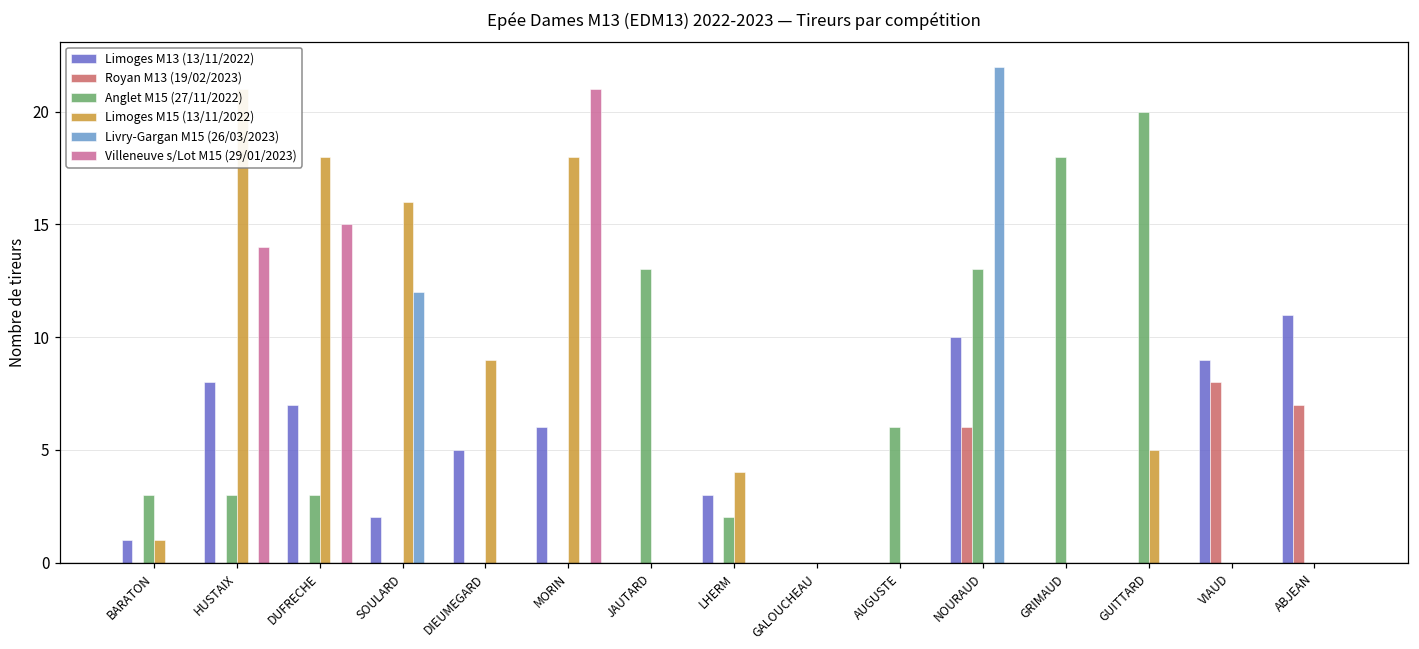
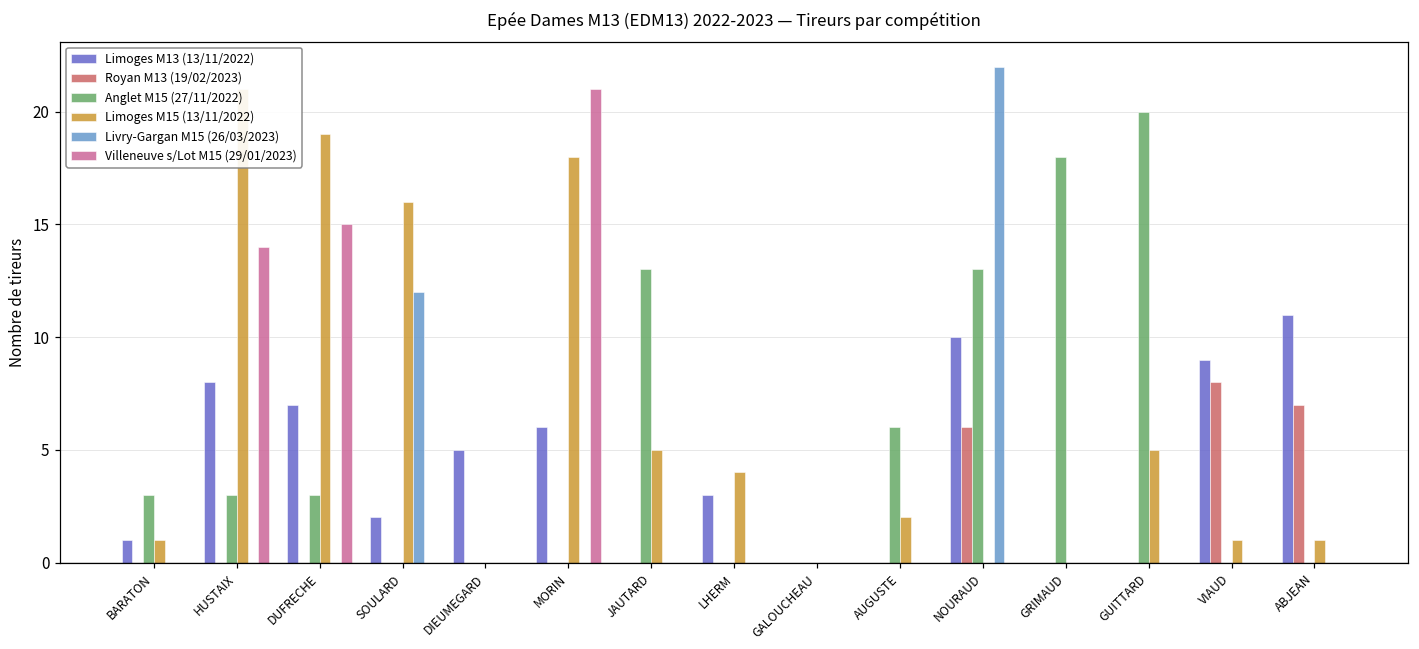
Limoges M15 (13/11/2022), DUFRECHE: 18 -> 19
Limoges M15 (13/11/2022), DIEUMEGARD: 9 -> 0
Limoges M15 (13/11/2022), JAUTARD: 0 -> 5
Anglet M15 (27/11/2022), LHERM: 2 -> 0
Limoges M15 (13/11/2022), AUGUSTE: 0 -> 2
Limoges M15 (13/11/2022), VIAUD: 0 -> 1
Limoges M15 (13/11/2022), ABJEAN: 0 -> 1
